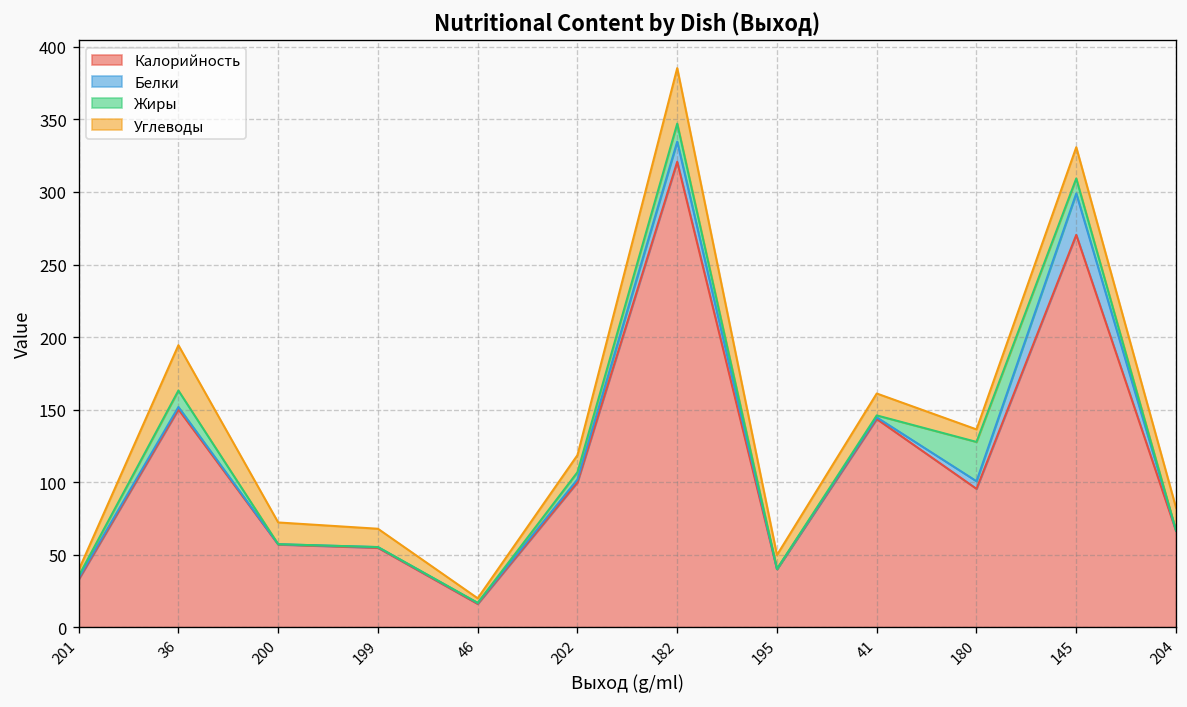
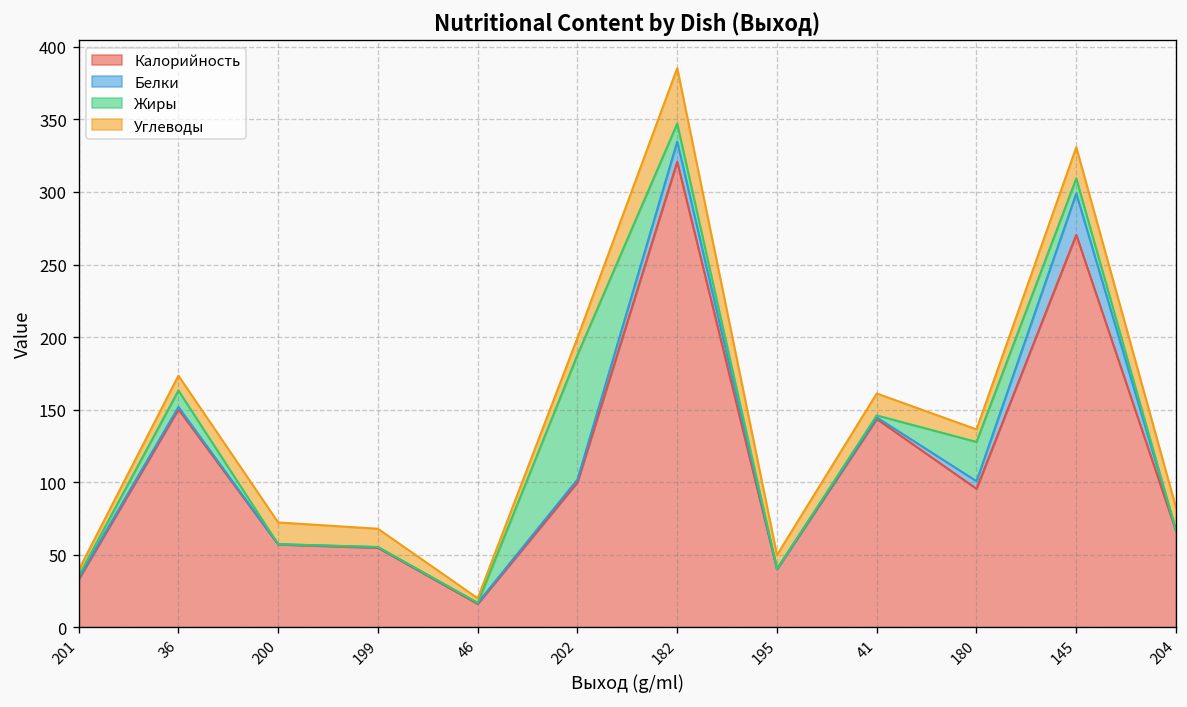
Углеводы, 36: 31 -> 10
Жиры, 202: 5 -> 86
